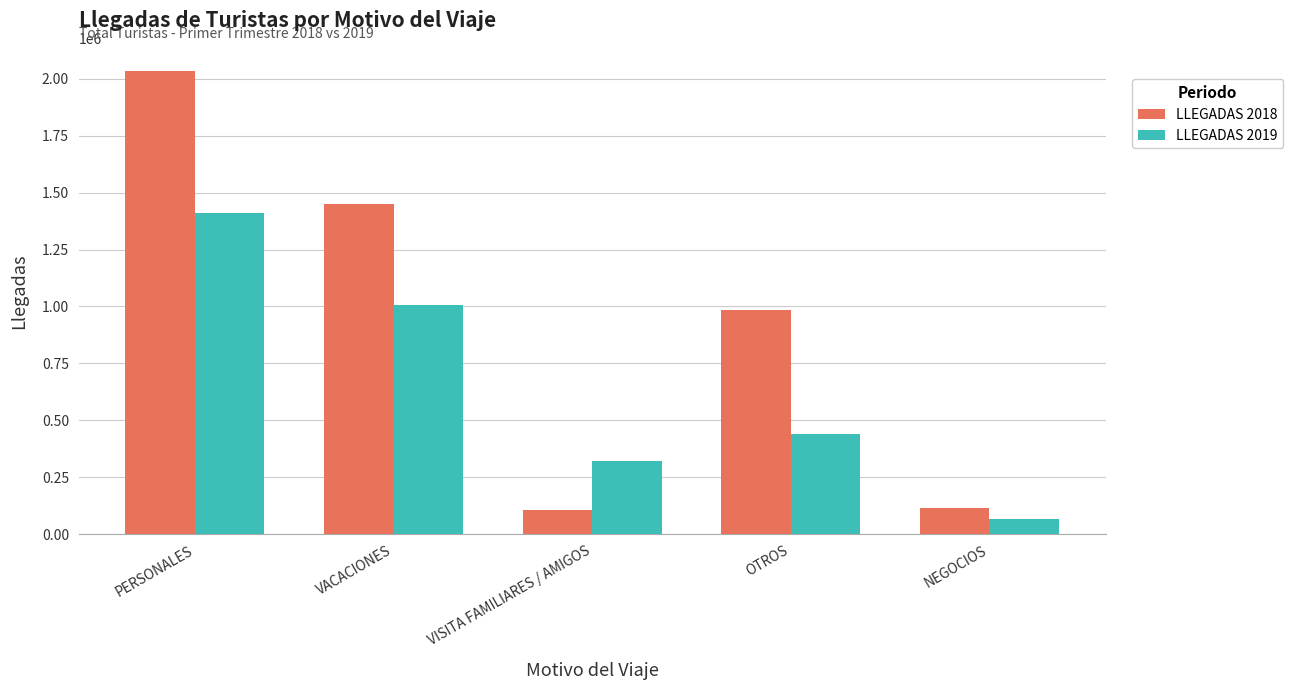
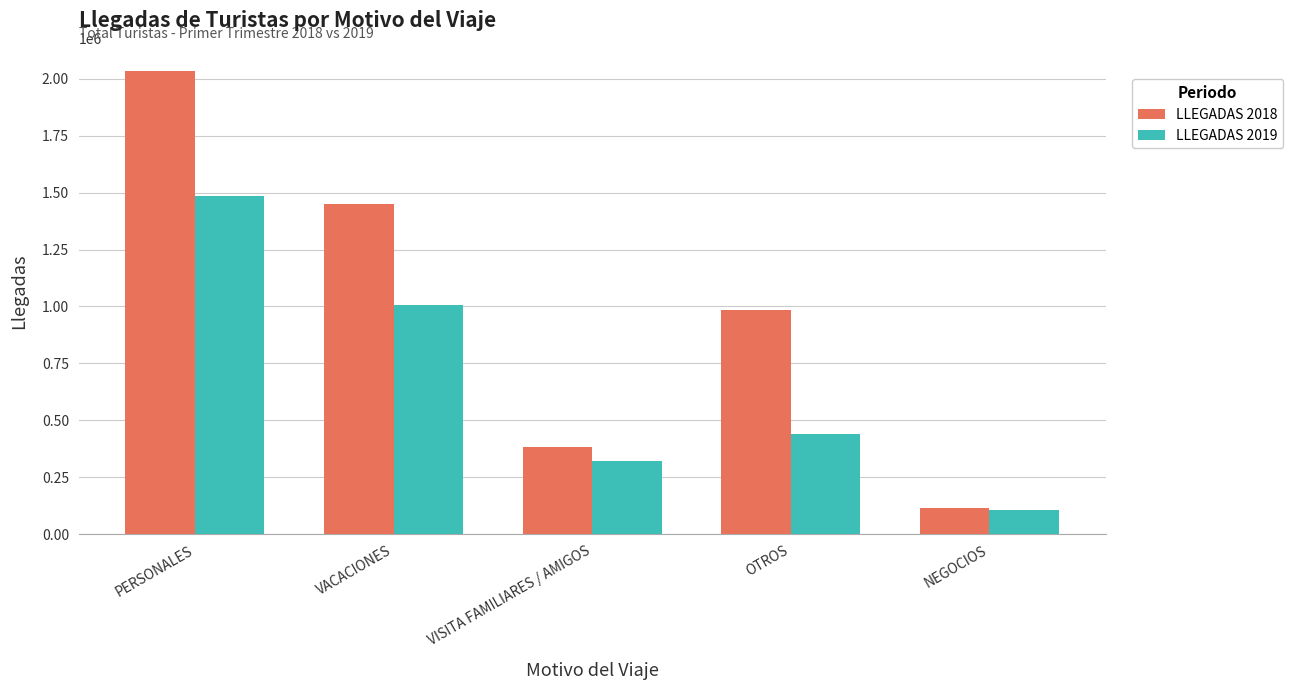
LLEGADAS 2019, PERSONALES: 1410000 -> 1490000
LLEGADAS 2018, VISITA FAMILIARES / AMIGOS: 110000 -> 380000
LLEGADAS 2019, NEGOCIOS: 70000 -> 100000
